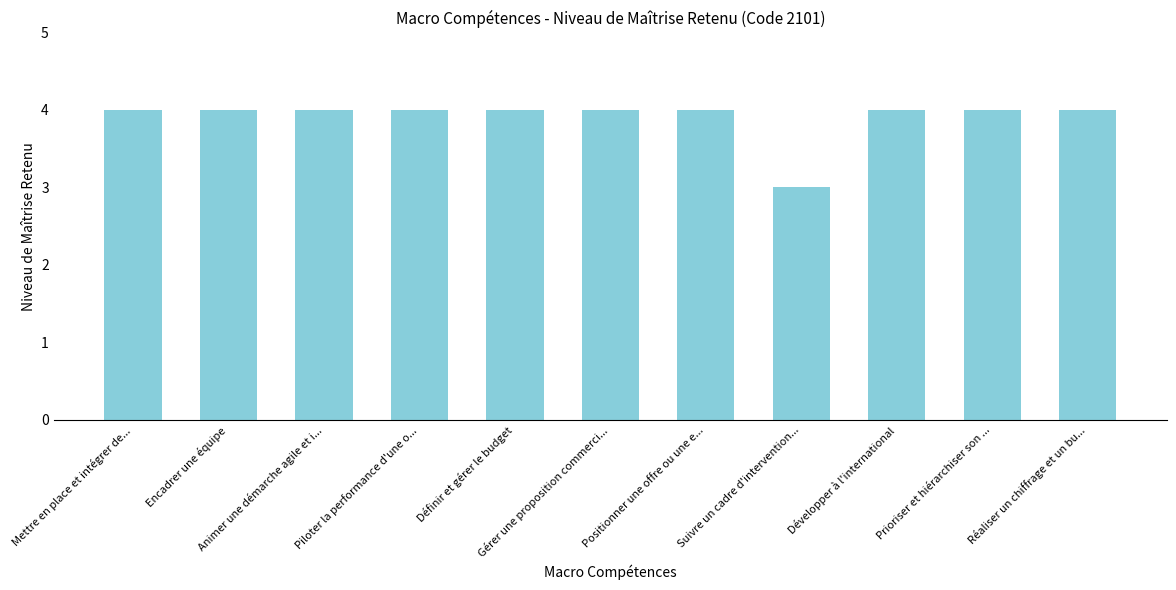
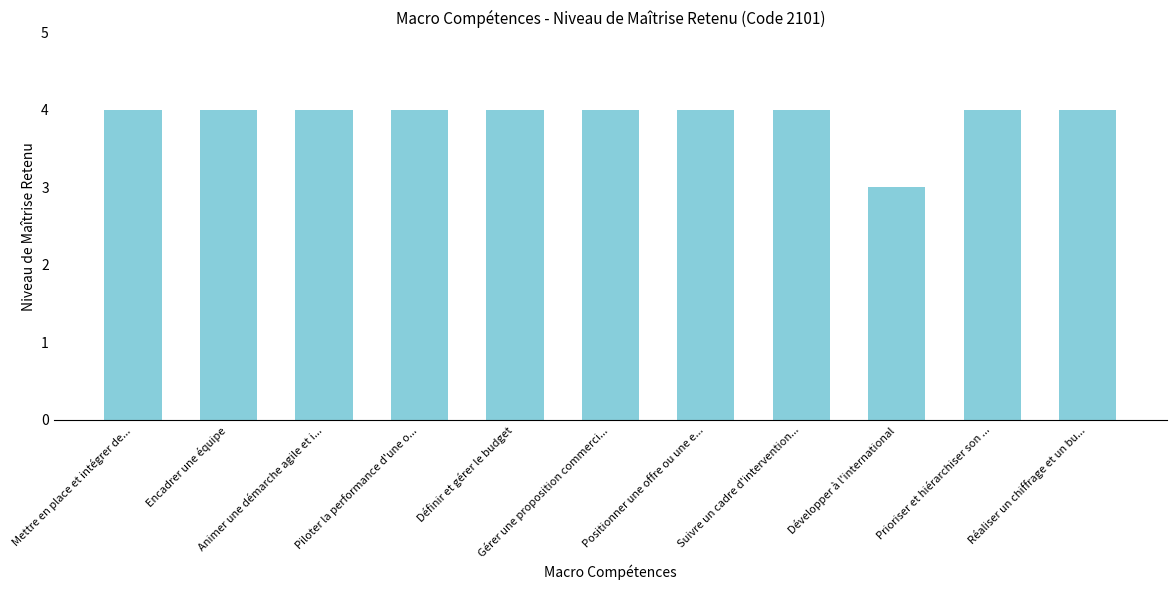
Suivre un cadre d'intervention...: 3 -> 4
Développer à l'international: 4 -> 3
